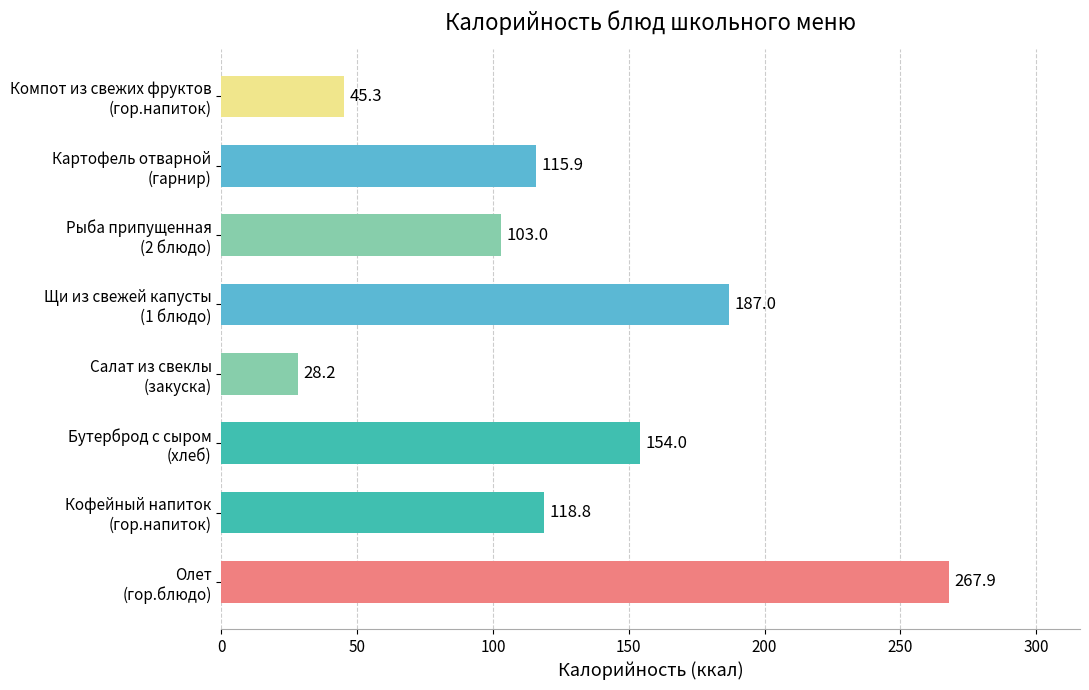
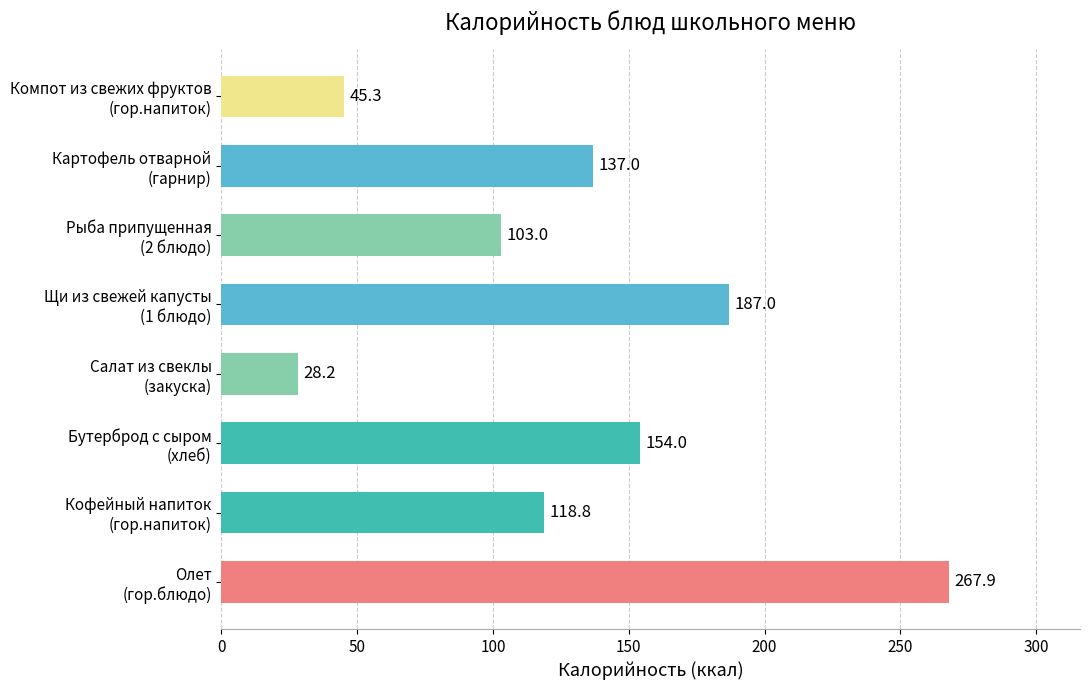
Картофель отварной (гарнир): 115.9 -> 137.0
